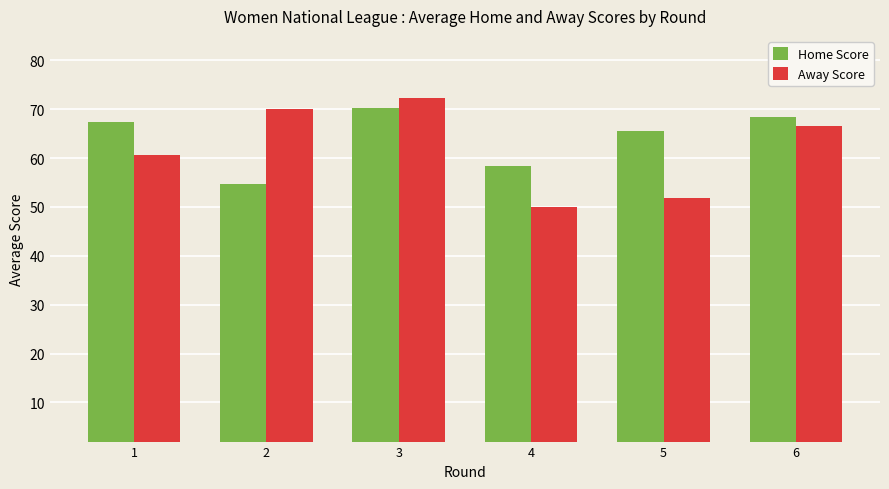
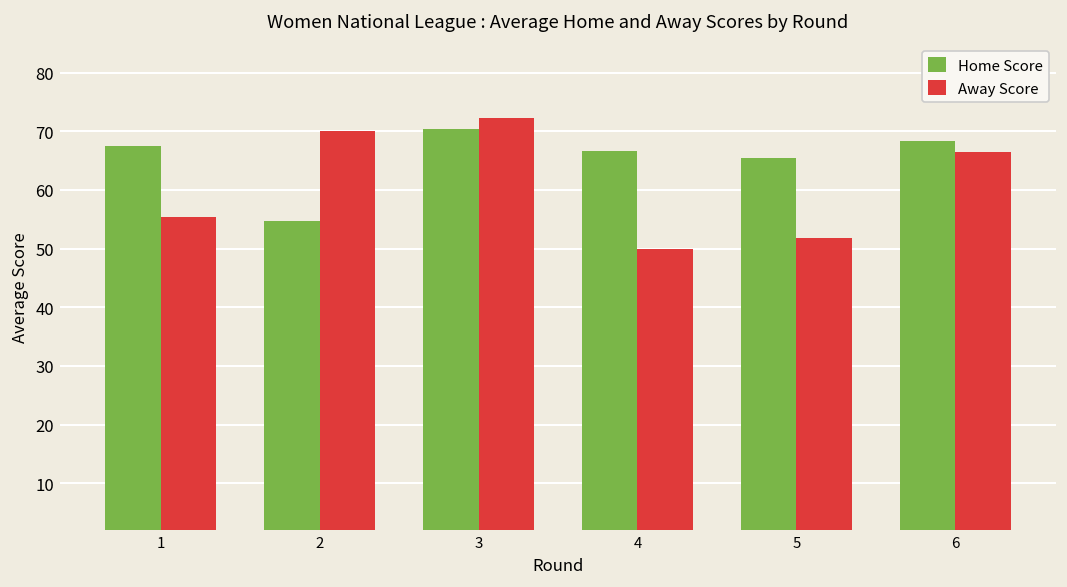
Away Score, 1: 61 -> 55
Home Score, 4: 58 -> 67
